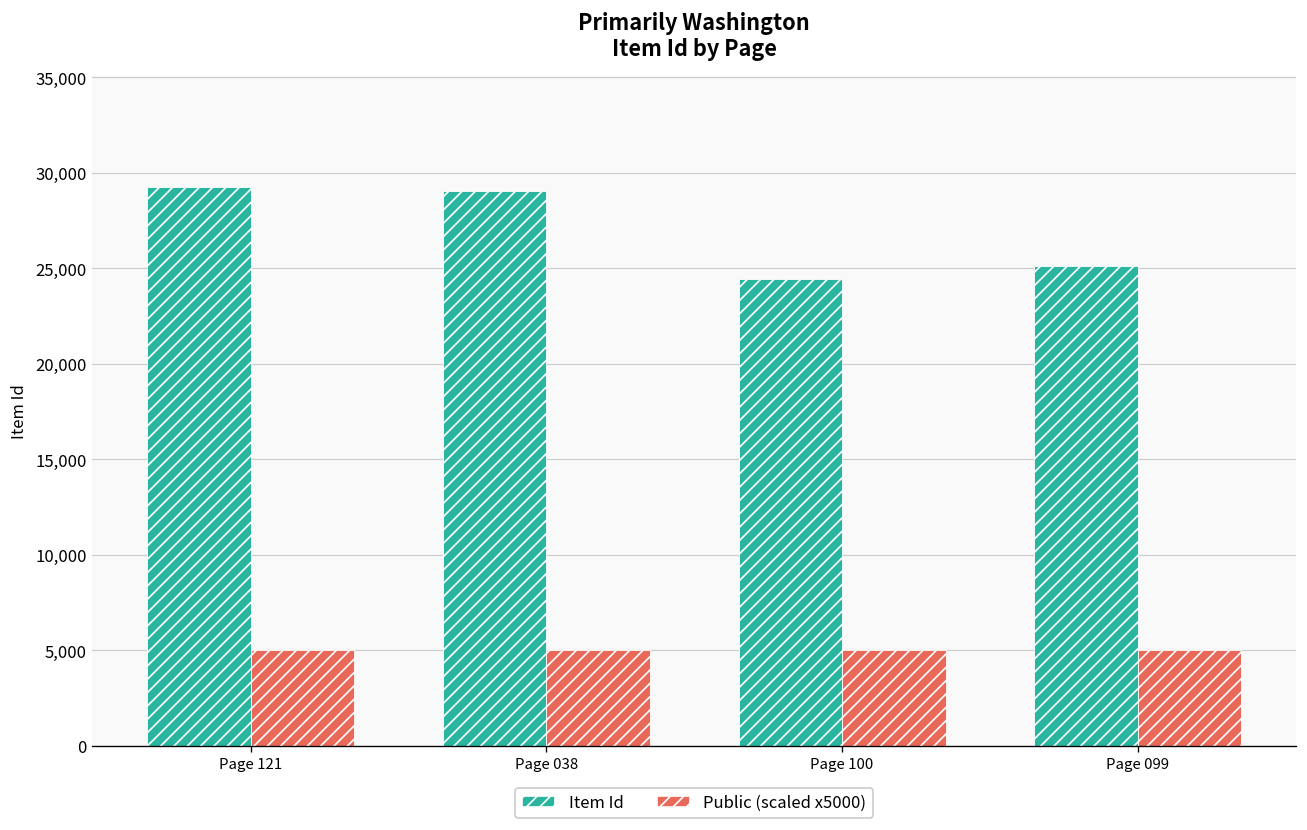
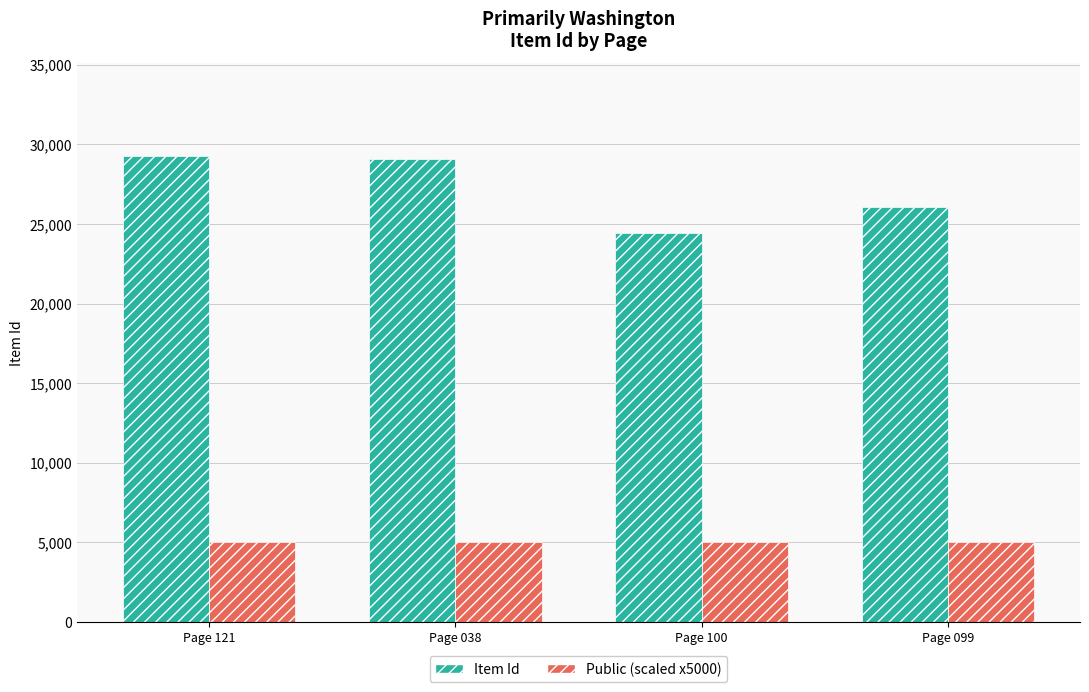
Item Id, Page 099: 25,100 -> 26,100
